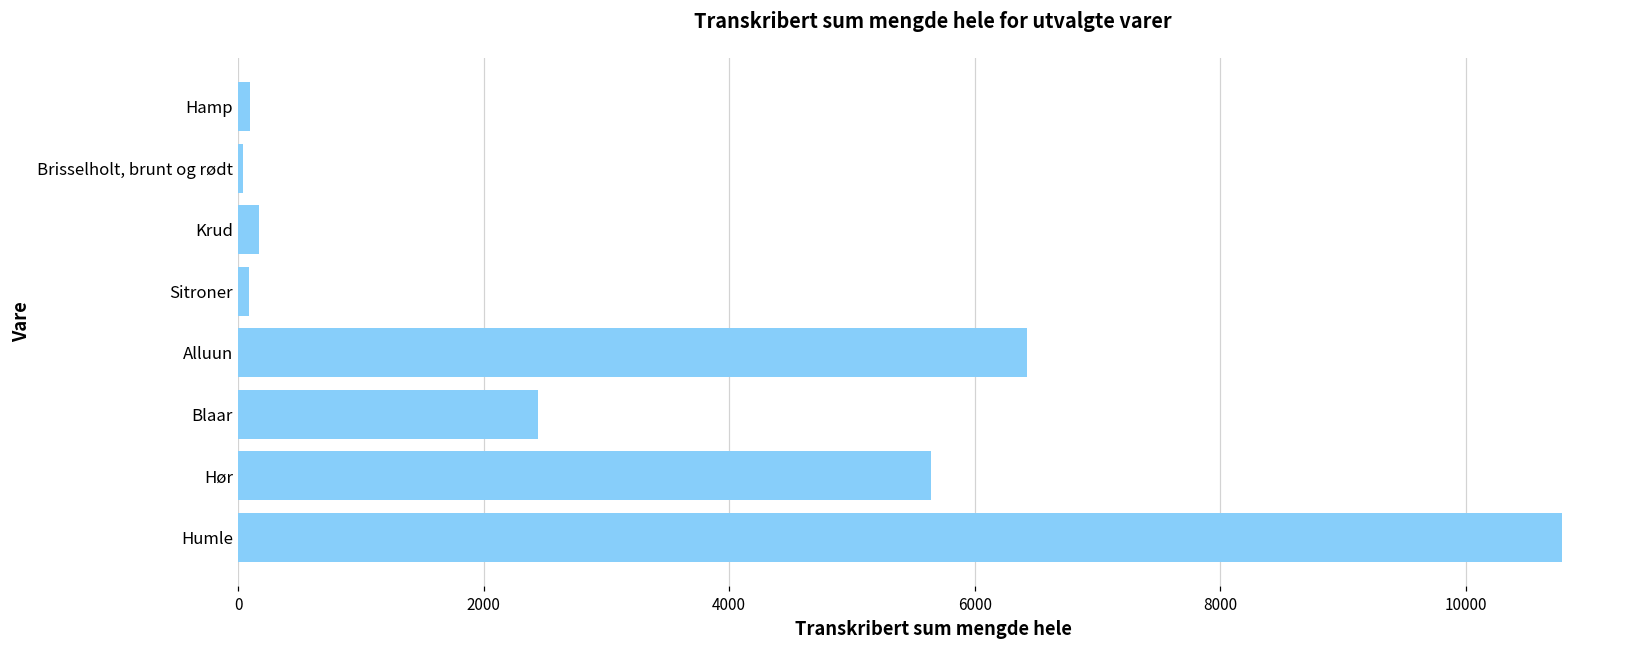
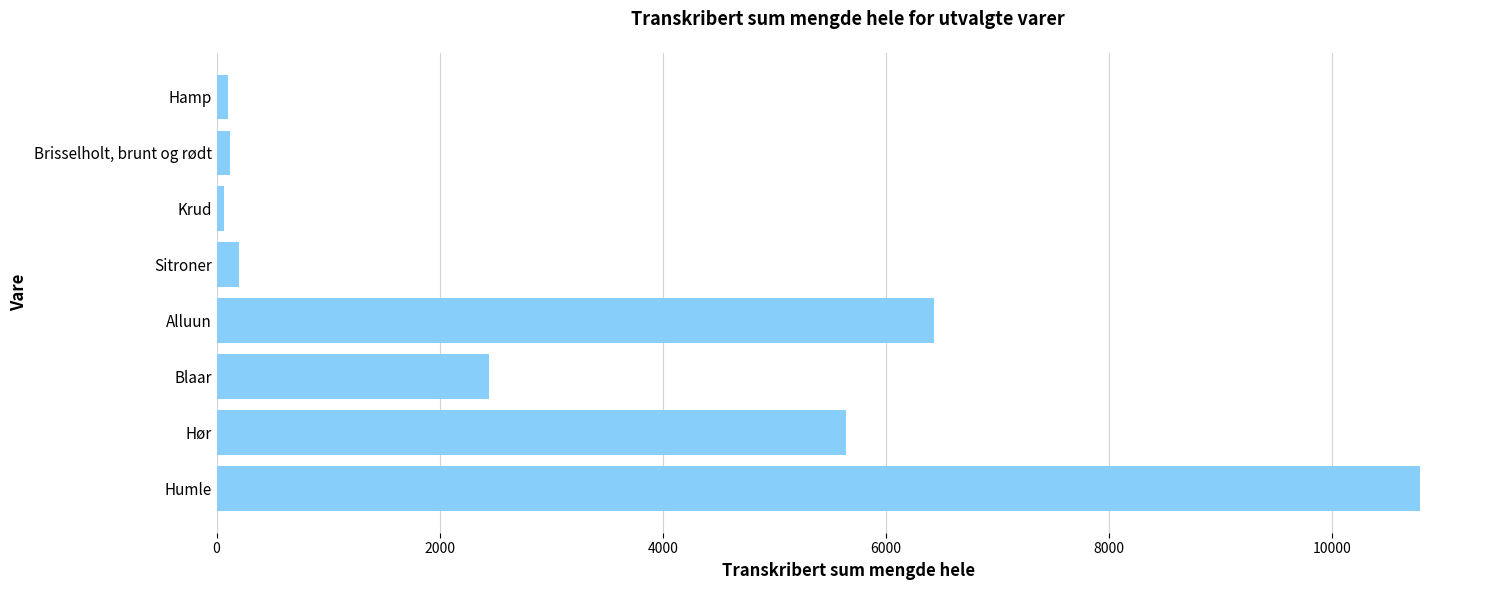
Brisselholt, brunt og rødt: 40 -> 120
Krud: 170 -> 60
Sitroner: 90 -> 200
